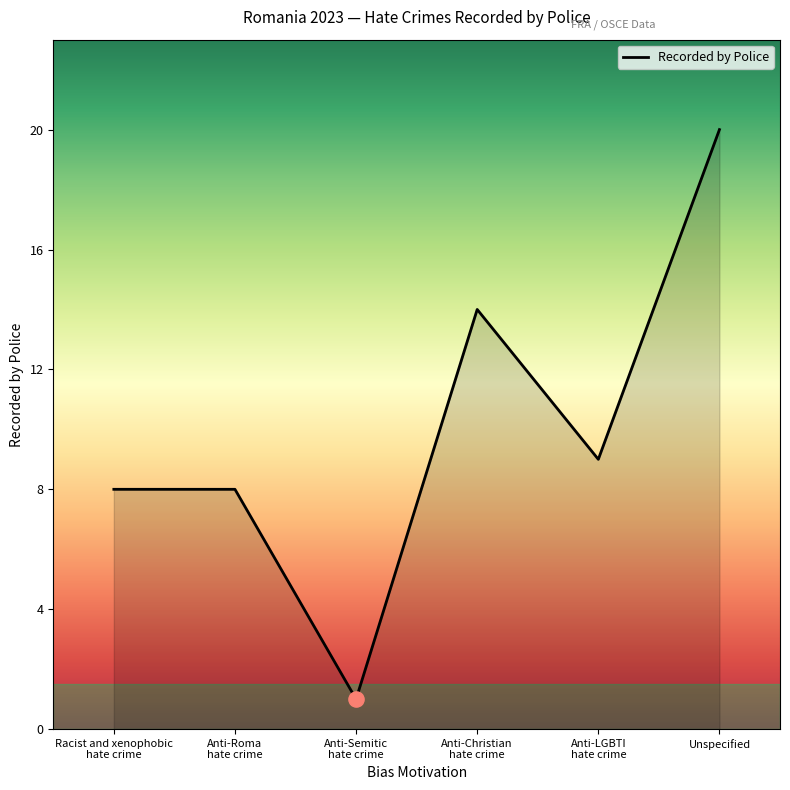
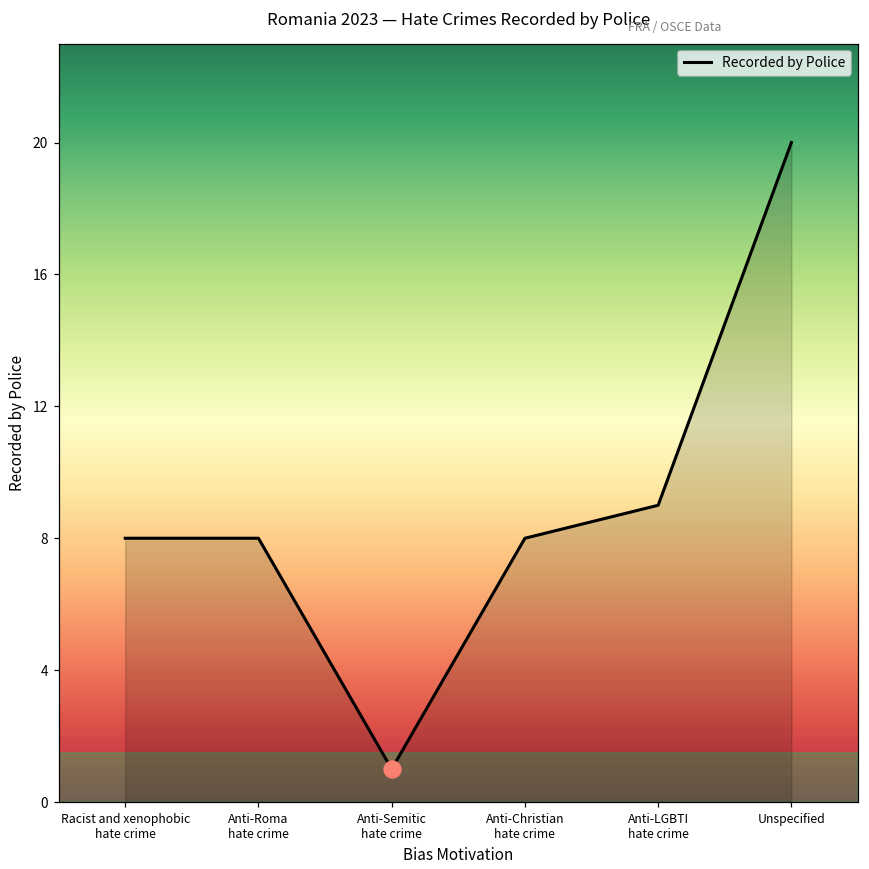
Recorded by Police, Anti-Christian hate crime: 14 -> 8
